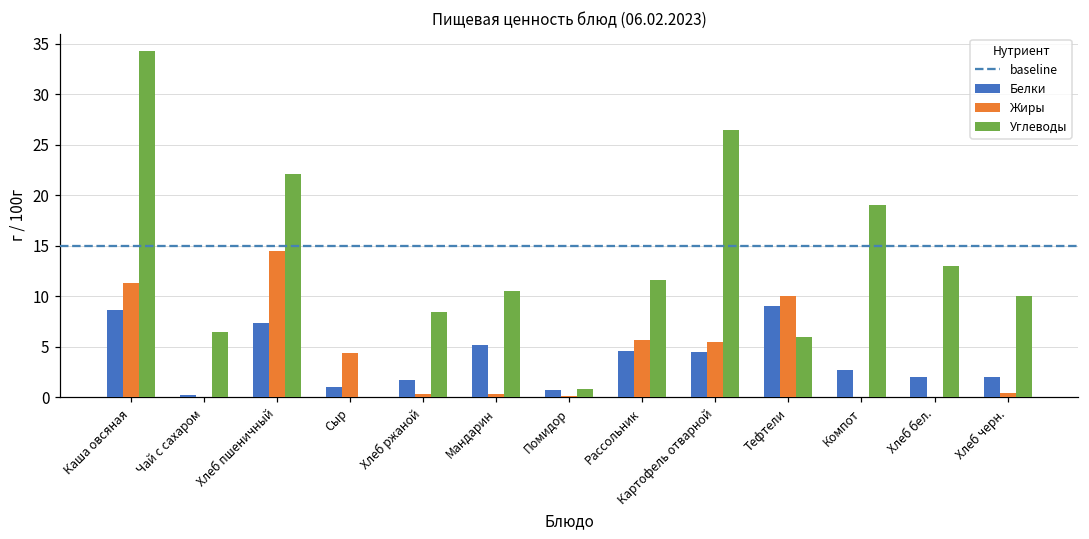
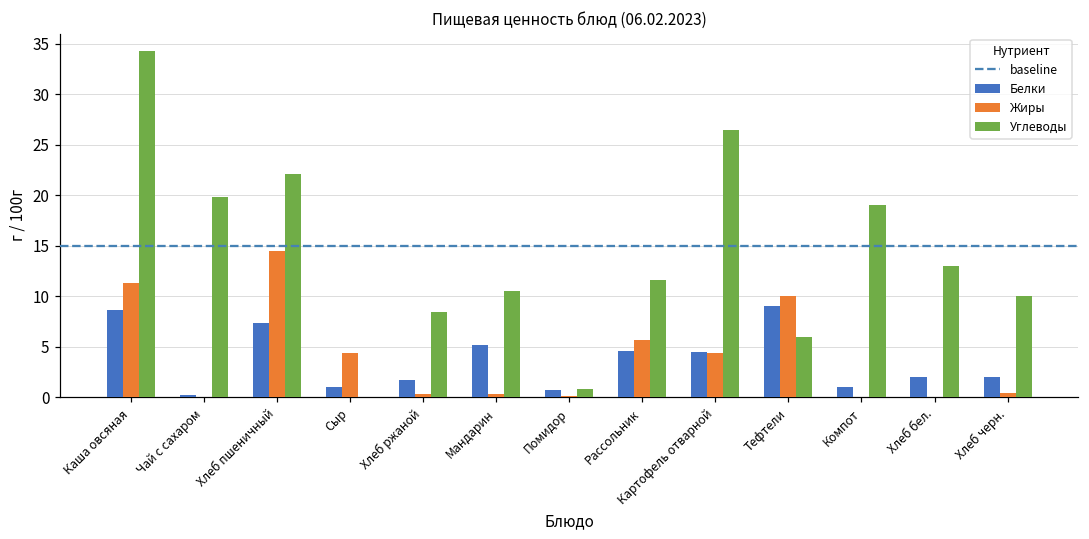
Углеводы, Чай с сахаром: 6 -> 20
Жиры, Картофель отварной: 6 -> 4
Белки, Компот: 3 -> 1
